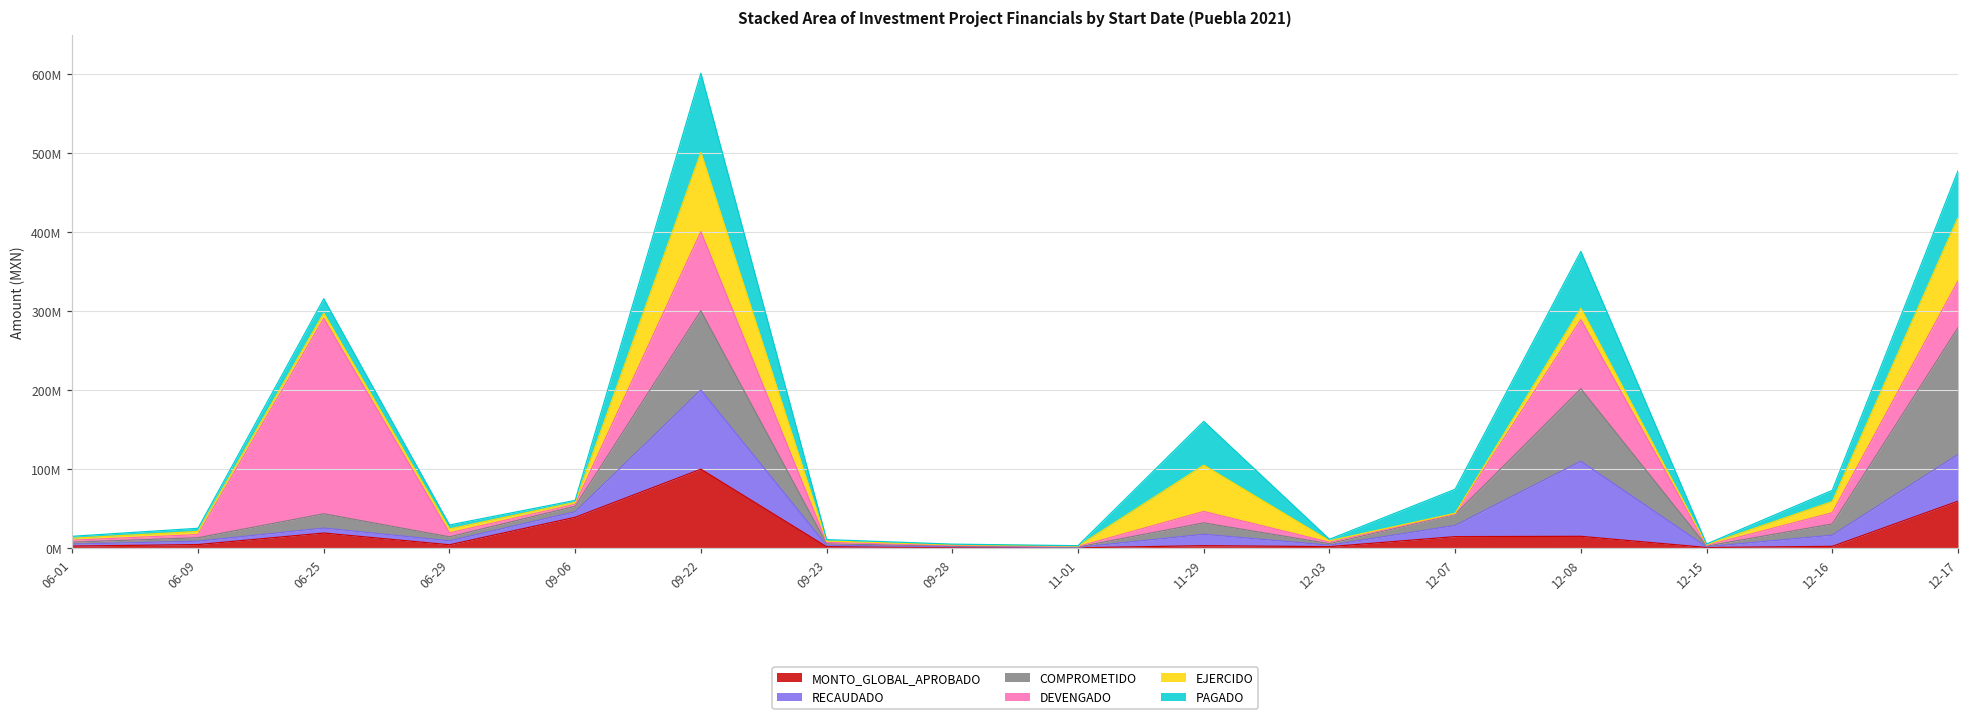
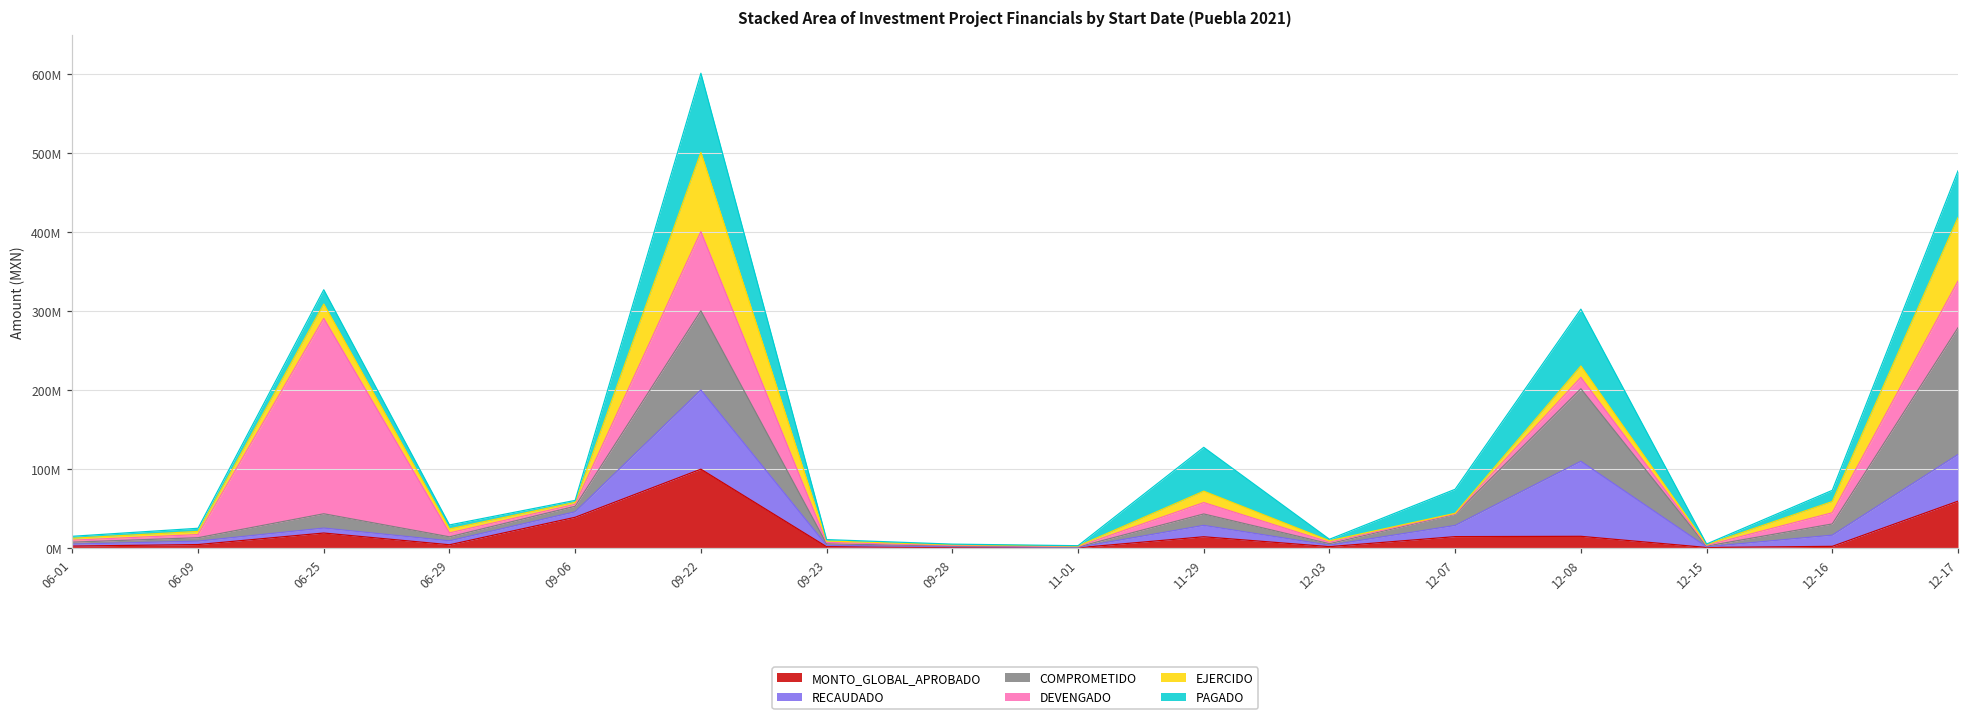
EJERCIDO, 06-25: 10000000 -> 20000000
MONTO_GLOBAL_APROBADO, 11-29: 0 -> 10000000
EJERCIDO, 11-29: 60000000 -> 10000000
DEVENGADO, 12-08: 90000000 -> 10000000
